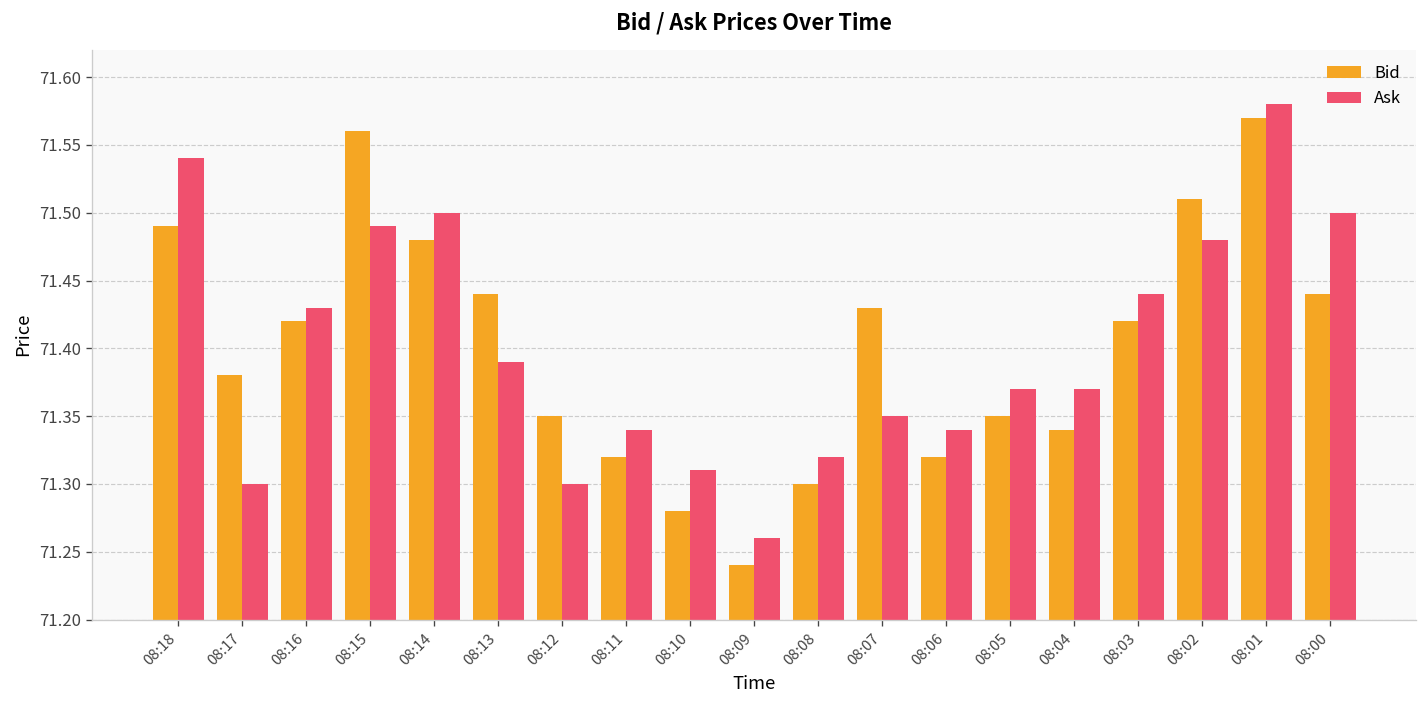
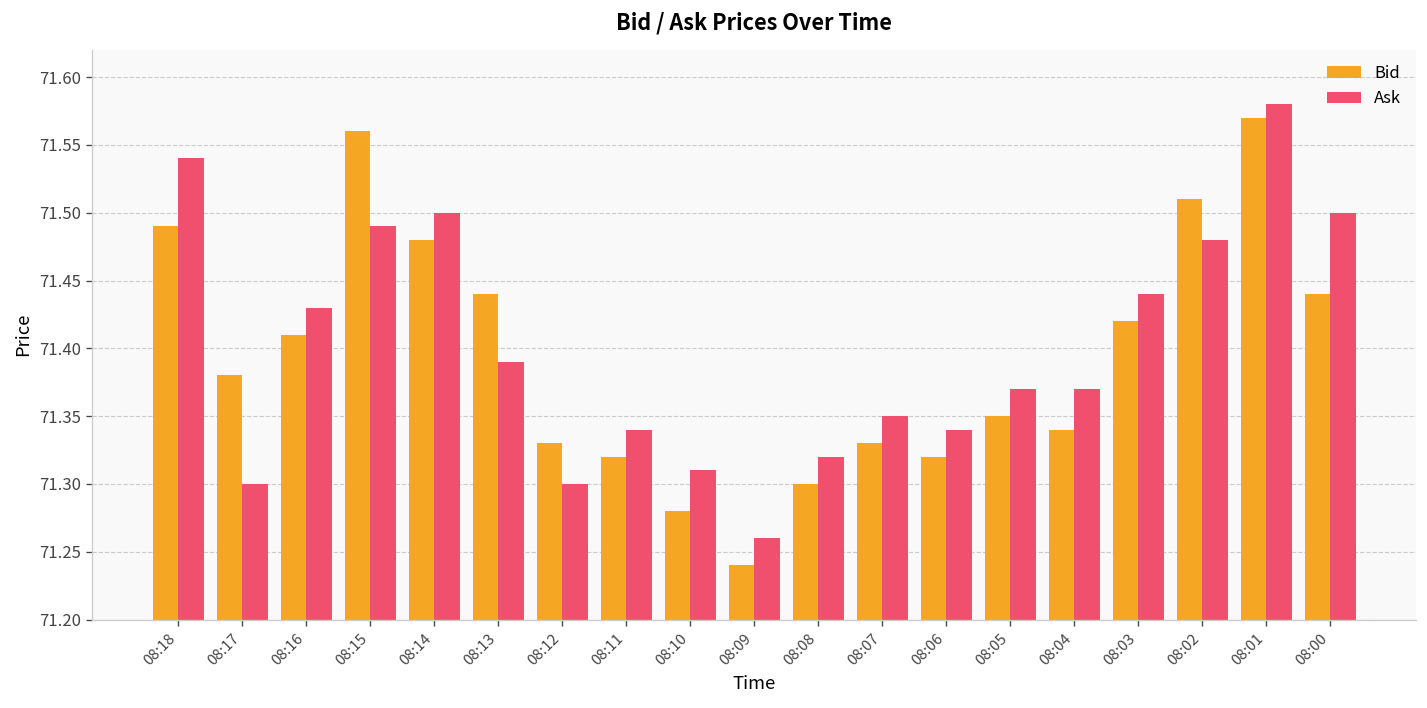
Bid, 08:16: 71.42 -> 71.41
Bid, 08:12: 71.35 -> 71.33
Bid, 08:07: 71.43 -> 71.33
